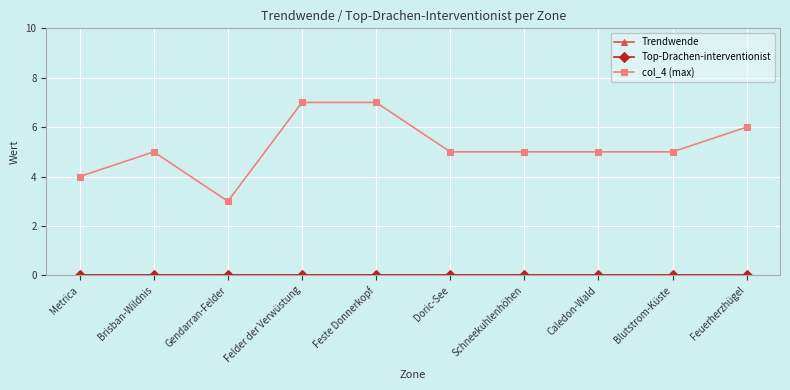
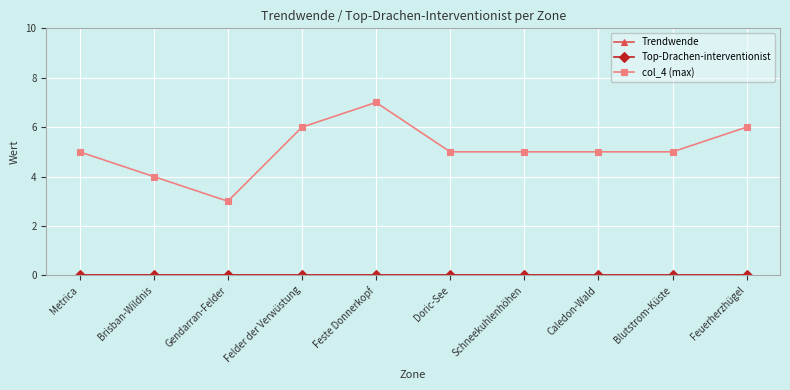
col_4 (max), Metrica: 4 -> 5
col_4 (max), Brisban-Wildnis: 5 -> 4
col_4 (max), Felder der Verwüstung: 7 -> 6
